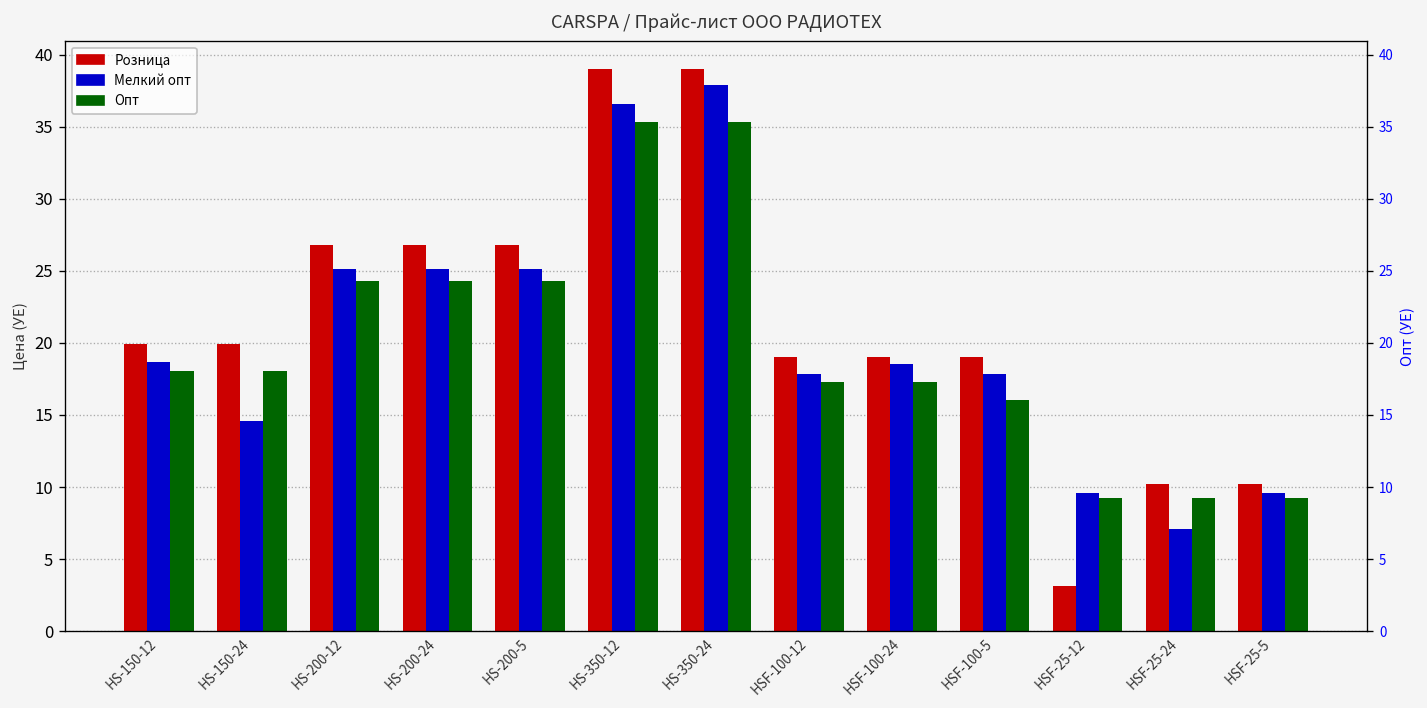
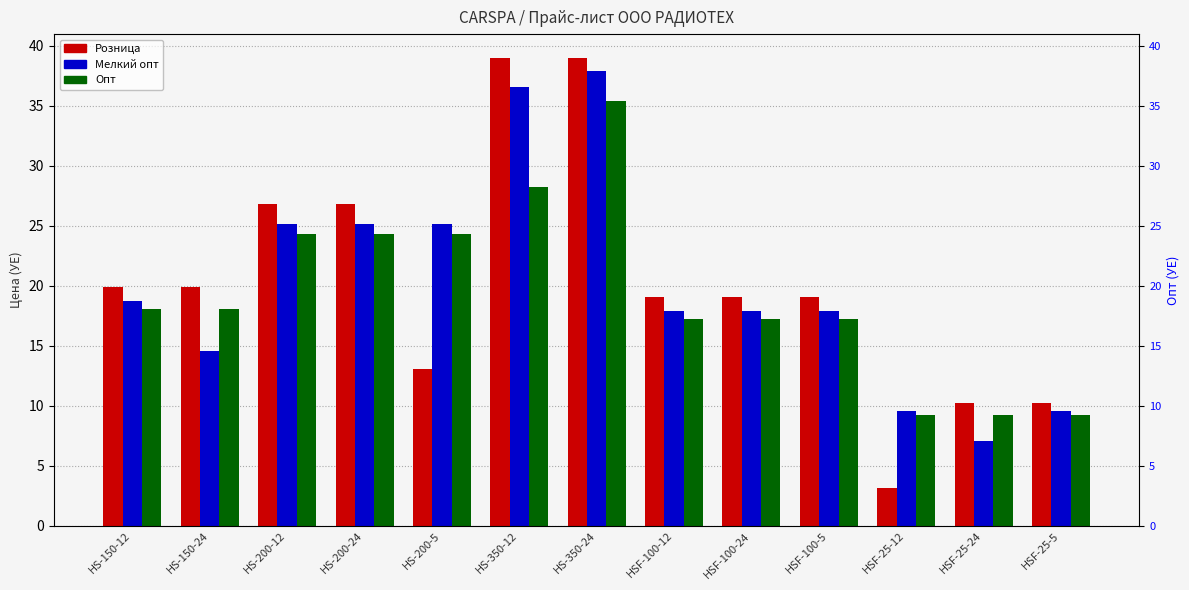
Розница, HS-200-5: 26.8 -> 13.1
Опт, HS-350-12: 35.4 -> 28.2
Мелкий опт, HSF-100-24: 18.5 -> 17.9
Опт, HSF-100-5: 16.0 -> 17.3
